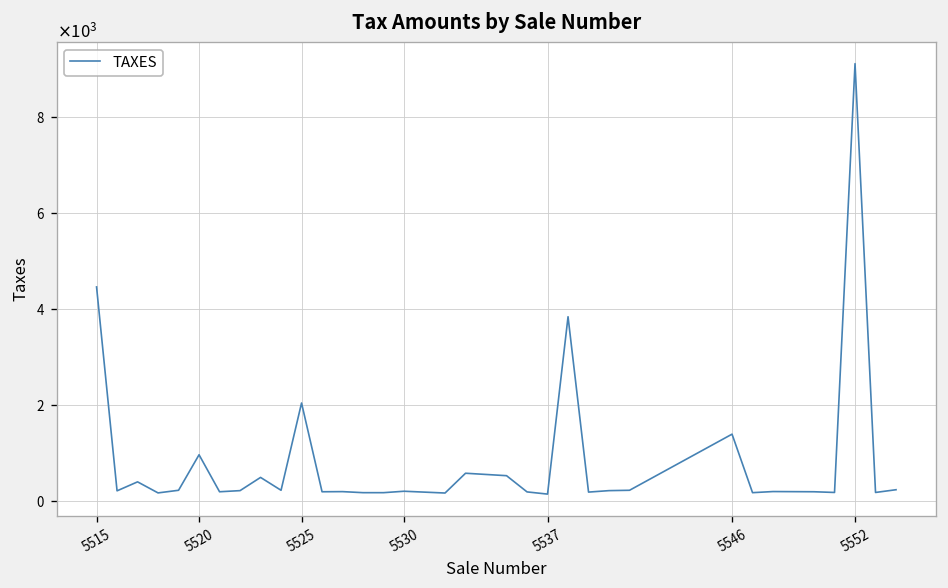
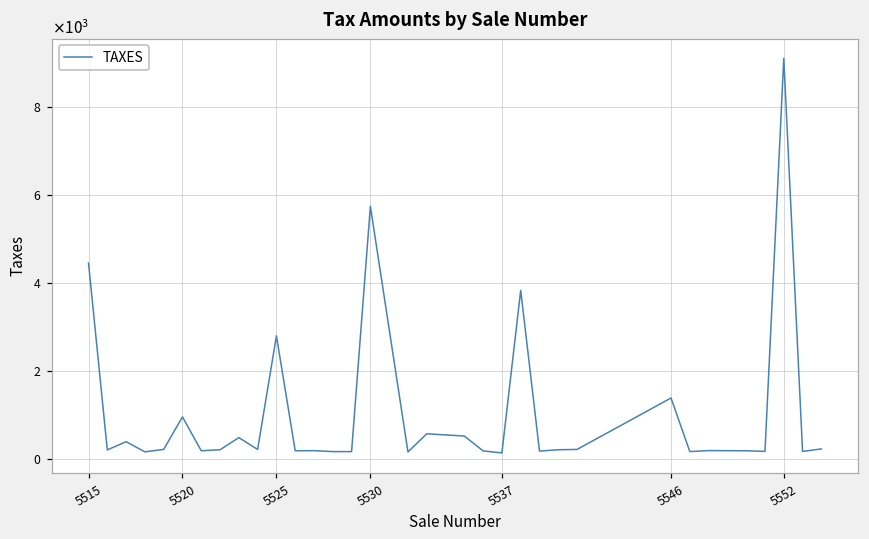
5525: 2000 -> 2800
5530: 200 -> 5700
